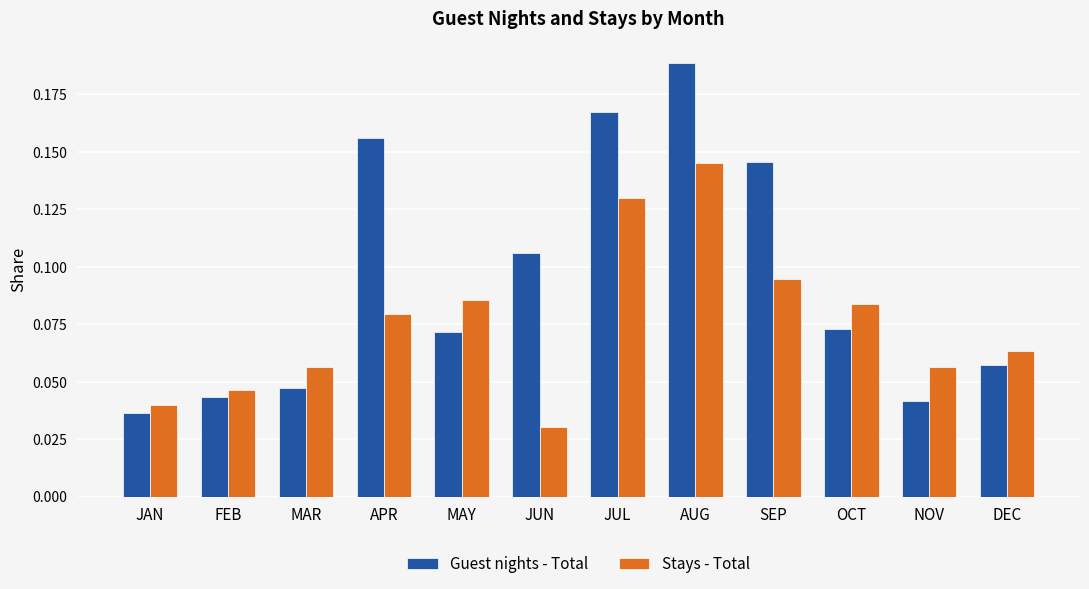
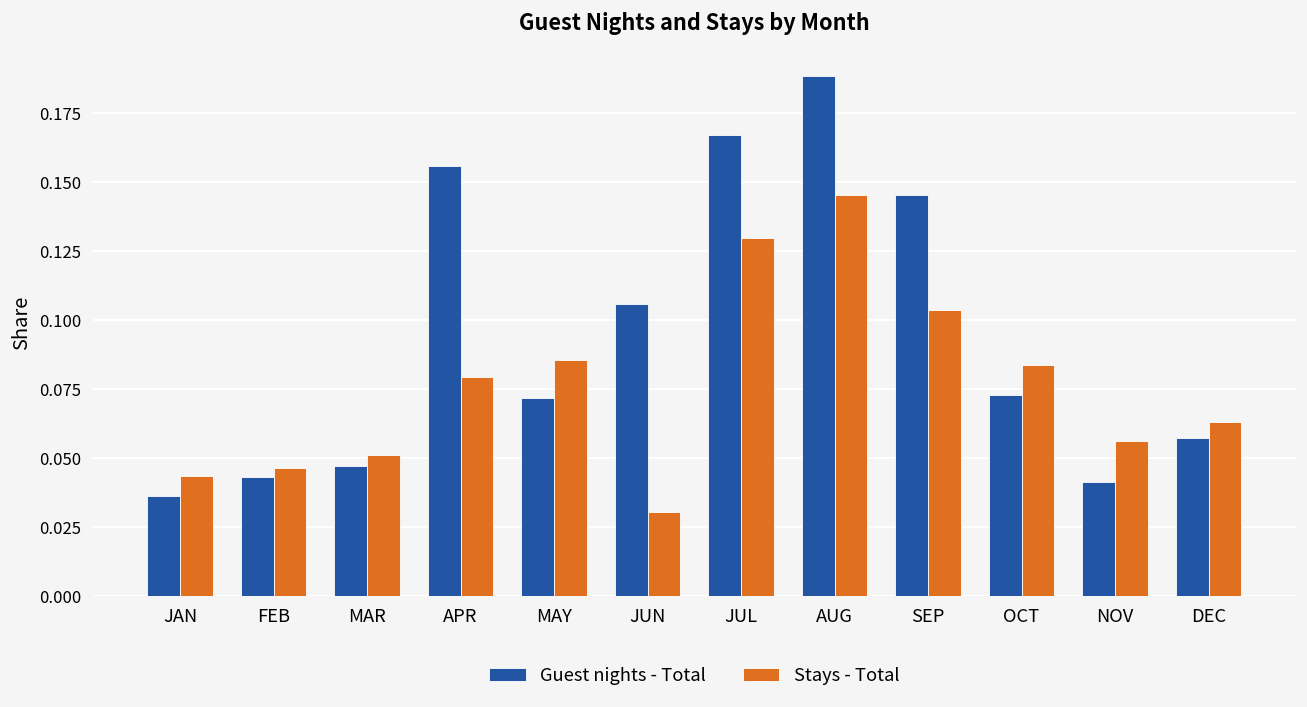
Stays - Total, JAN: 0.040 -> 0.044
Stays - Total, MAR: 0.056 -> 0.051
Stays - Total, SEP: 0.095 -> 0.104
